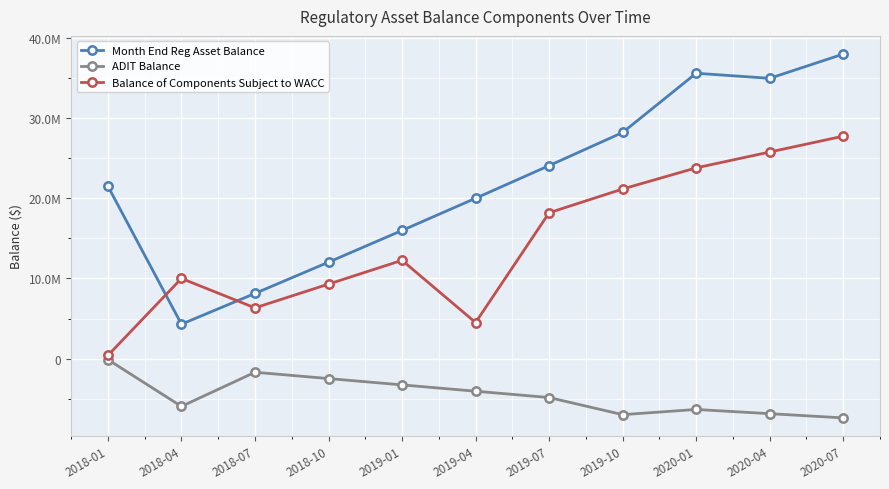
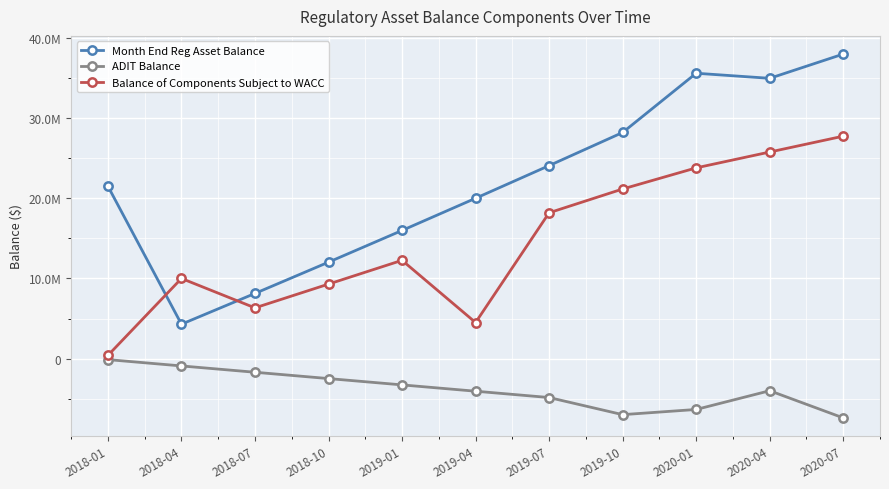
ADIT Balance, 2018-04: -6000000 -> -1000000
ADIT Balance, 2020-04: -7000000 -> -4000000
